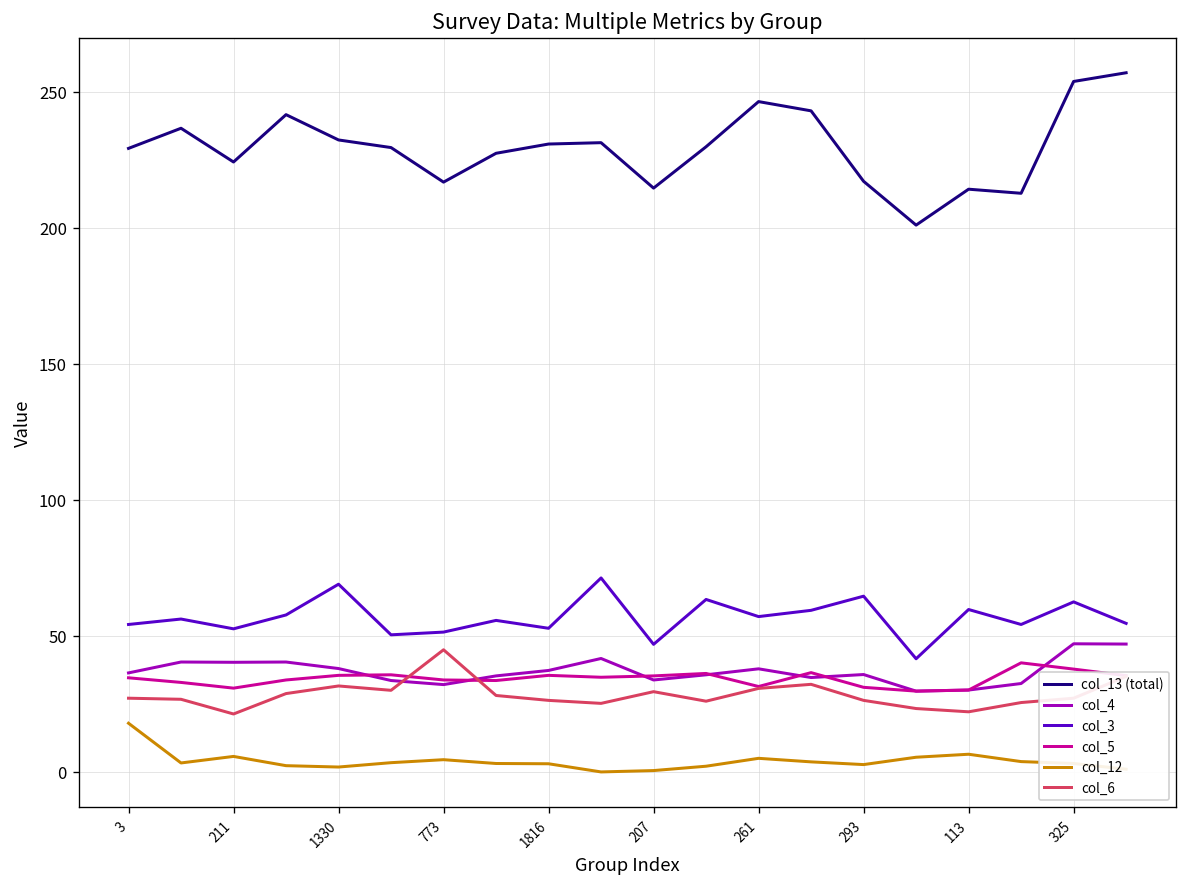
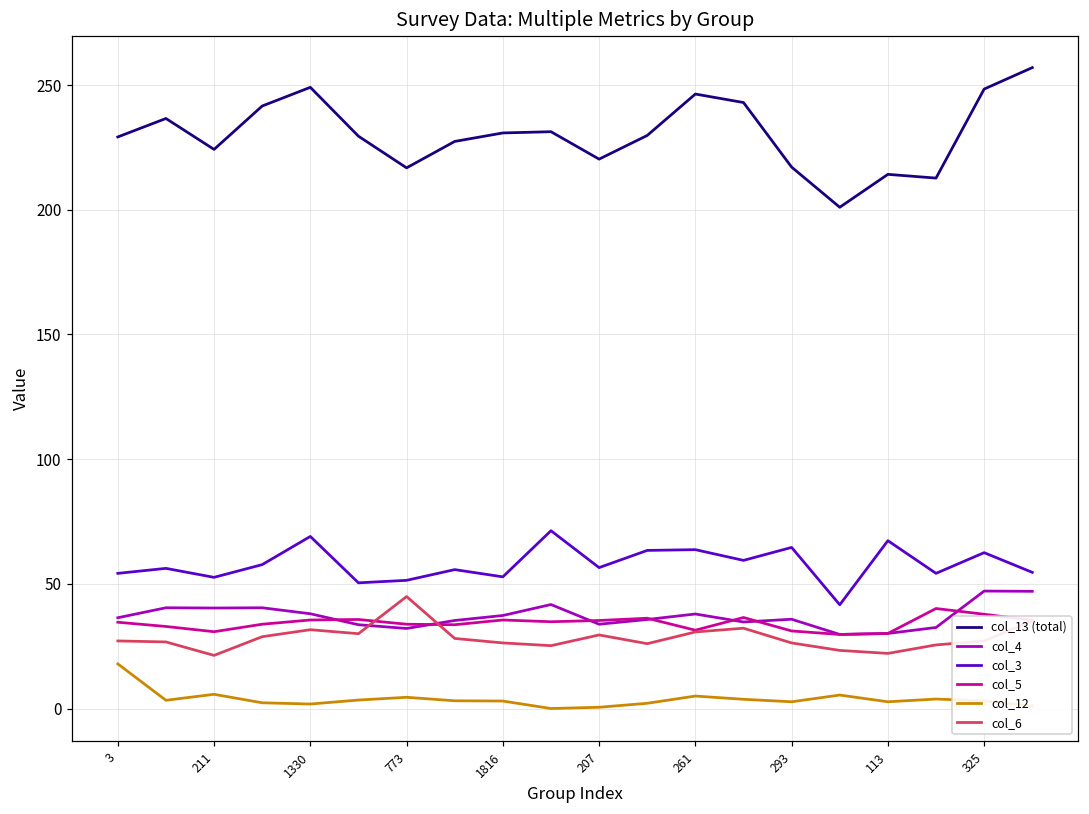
col_13 (total), 1330: 232 -> 249
col_13 (total), 207: 215 -> 220
col_3, 207: 47 -> 57
col_3, 261: 57 -> 64
col_3, 113: 60 -> 67
col_12, 113: 7 -> 3
col_13 (total), 325: 254 -> 248
